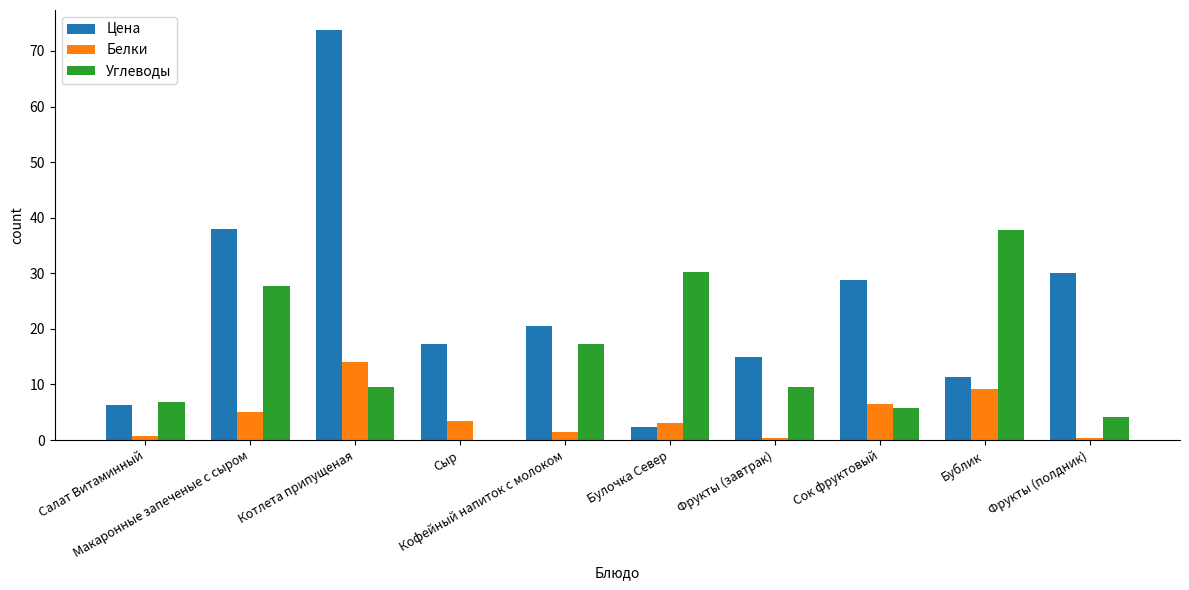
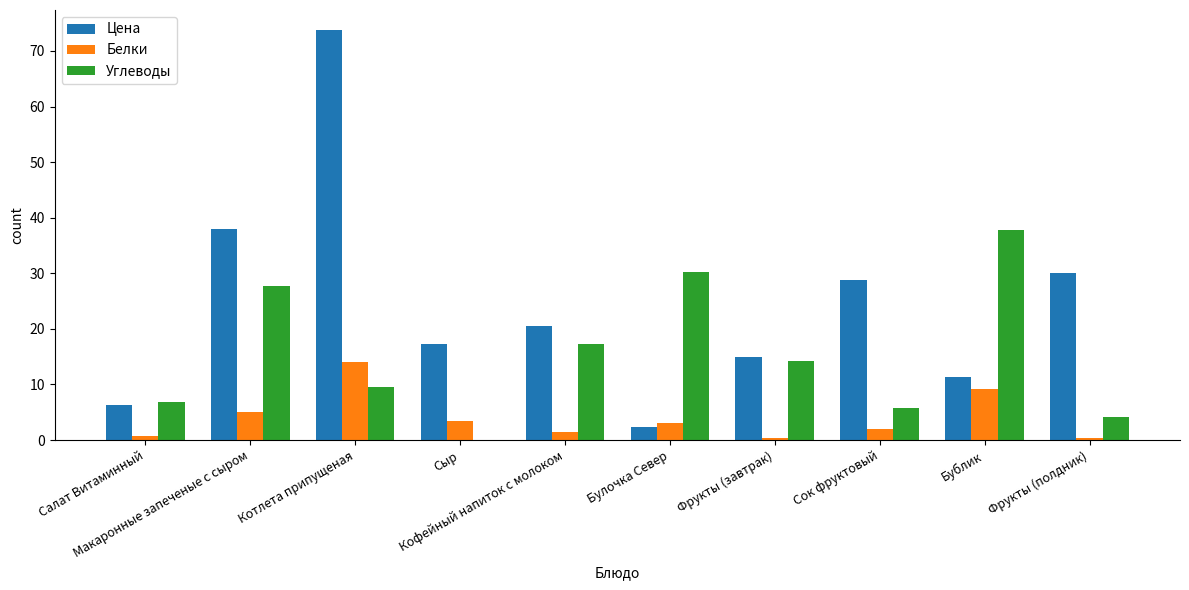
Углеводы, Фрукты (завтрак): 10 -> 14
Белки, Сок фруктовый: 6 -> 2
